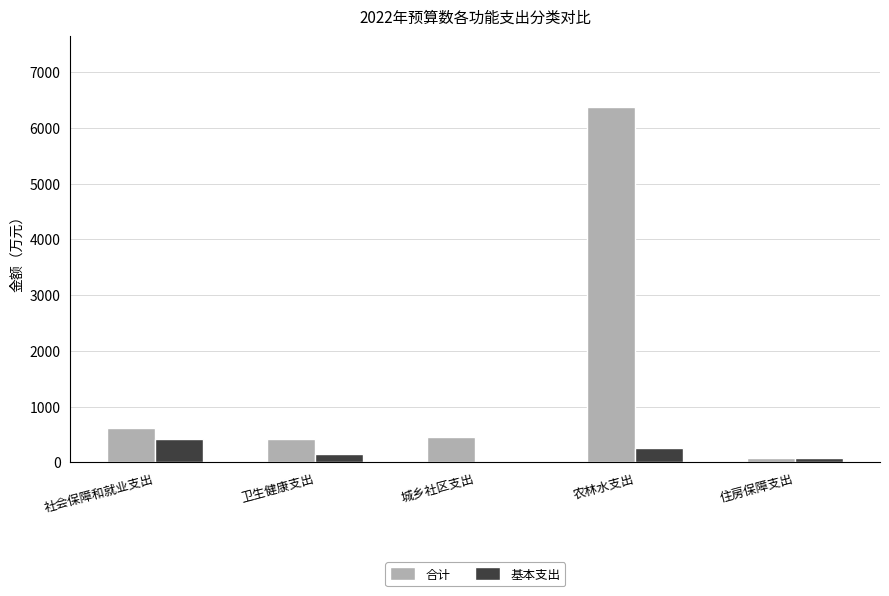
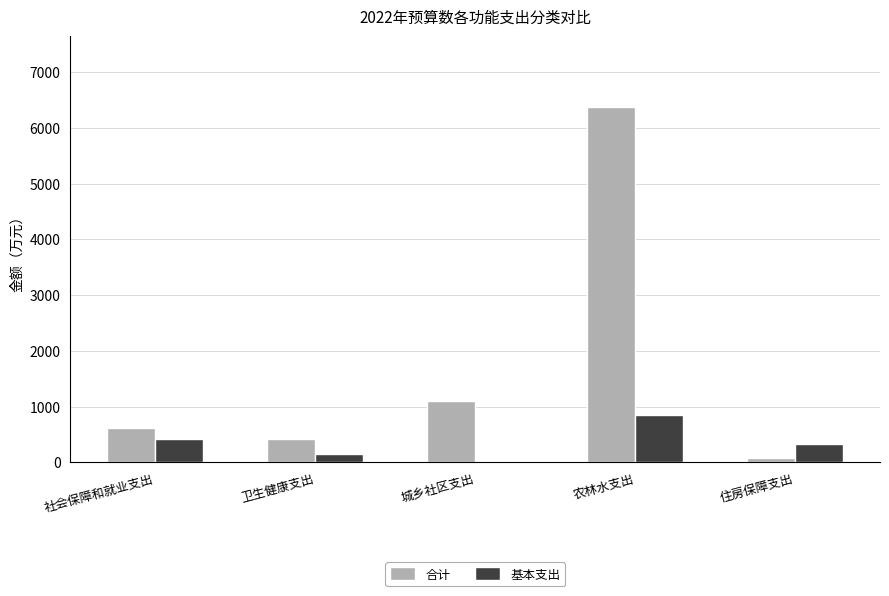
合计, 城乡社区支出: 500 -> 1100
基本支出, 农林水支出: 300 -> 900
基本支出, 住房保障支出: 100 -> 300
